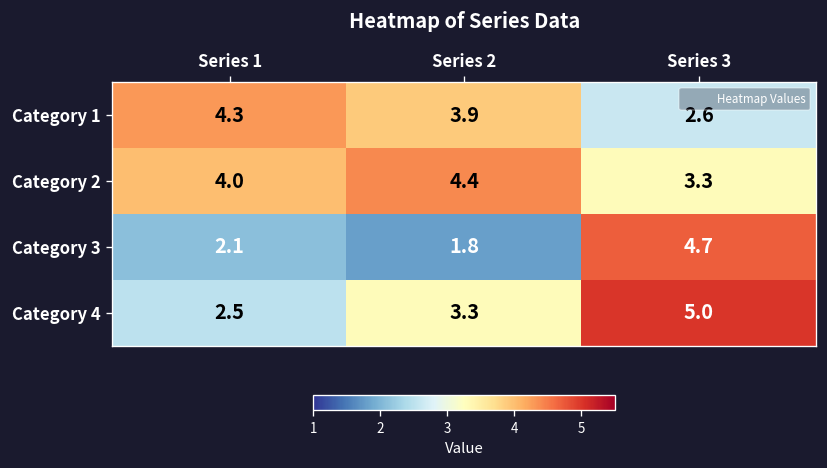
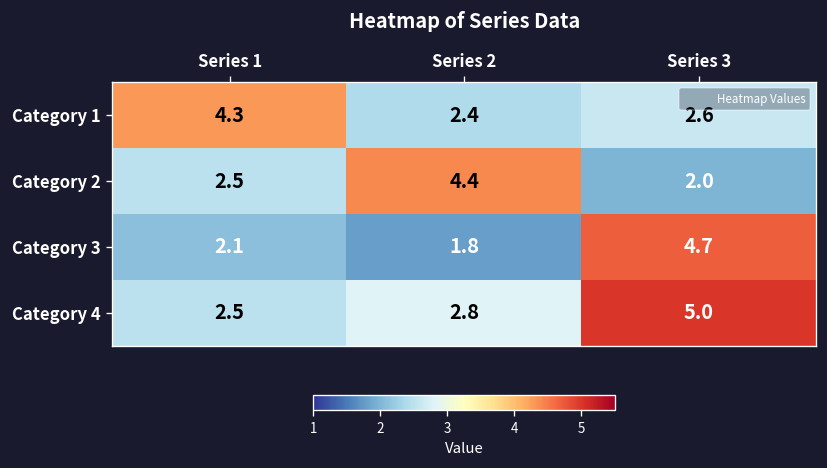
Category 1, Series 2: 3.9 -> 2.4
Category 2, Series 1: 4.0 -> 2.5
Category 2, Series 3: 3.3 -> 2.0
Category 4, Series 2: 3.3 -> 2.8
